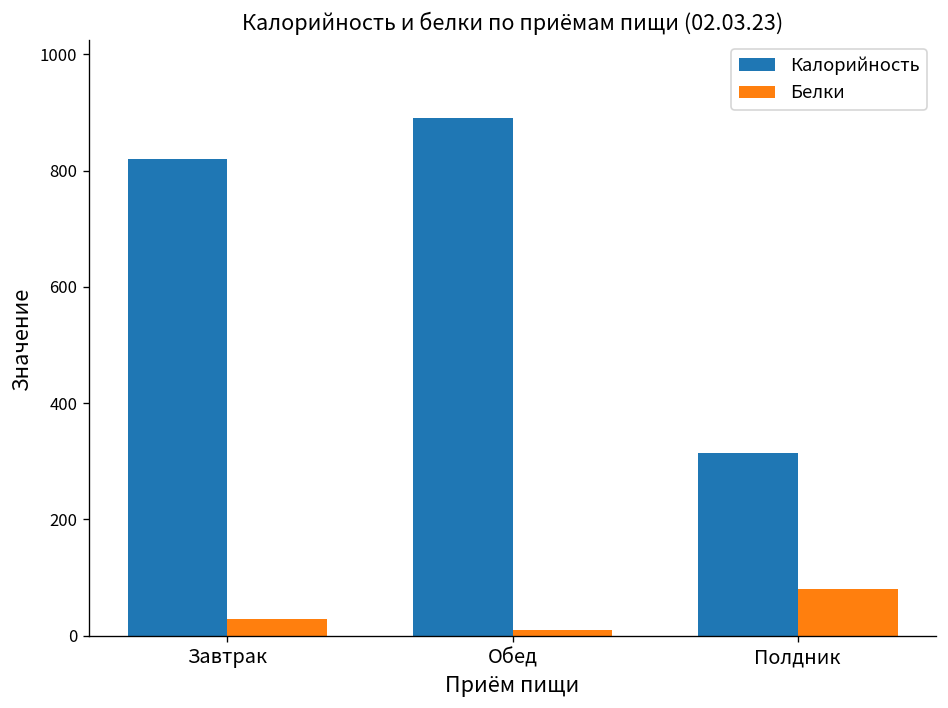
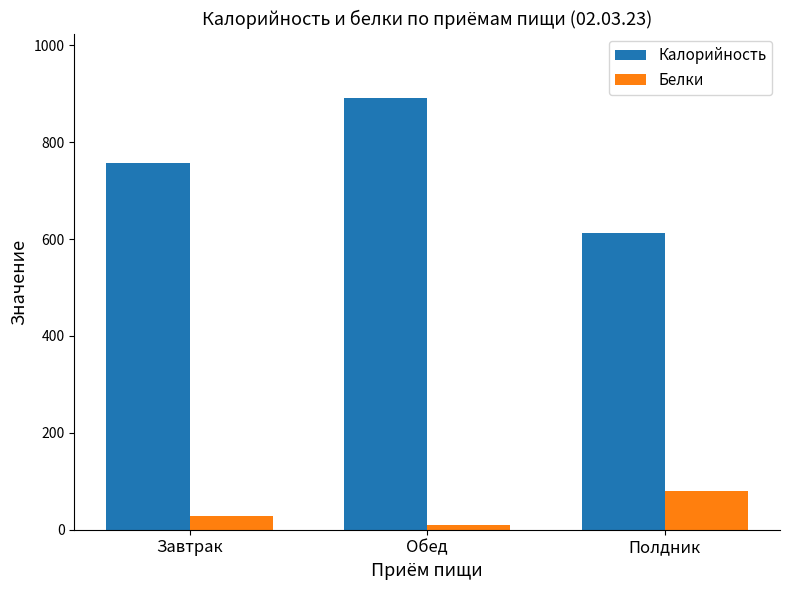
Калорийность, Завтрак: 820 -> 760
Калорийность, Полдник: 320 -> 610
